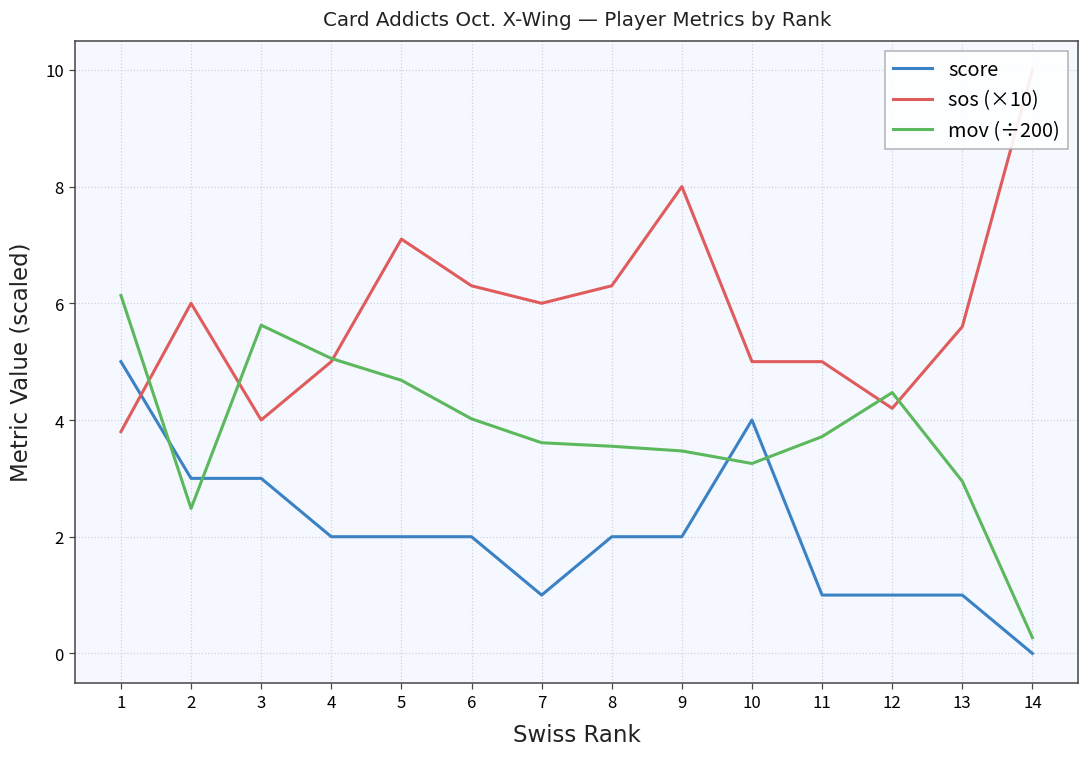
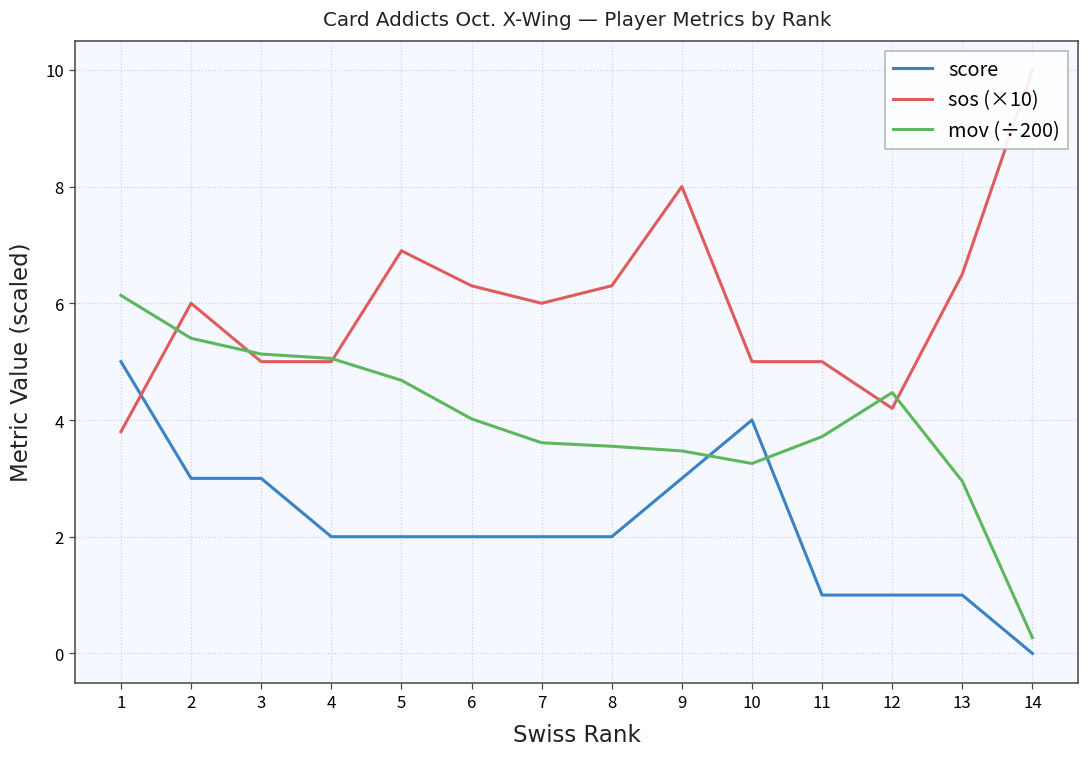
mov (÷200), 2: 2.5 -> 5.4
sos (×10), 3: 4.0 -> 5.0
mov (÷200), 3: 5.6 -> 5.1
sos (×10), 5: 7.1 -> 6.9
score, 7: 1 -> 2
score, 9: 2 -> 3
sos (×10), 13: 5.6 -> 6.5
